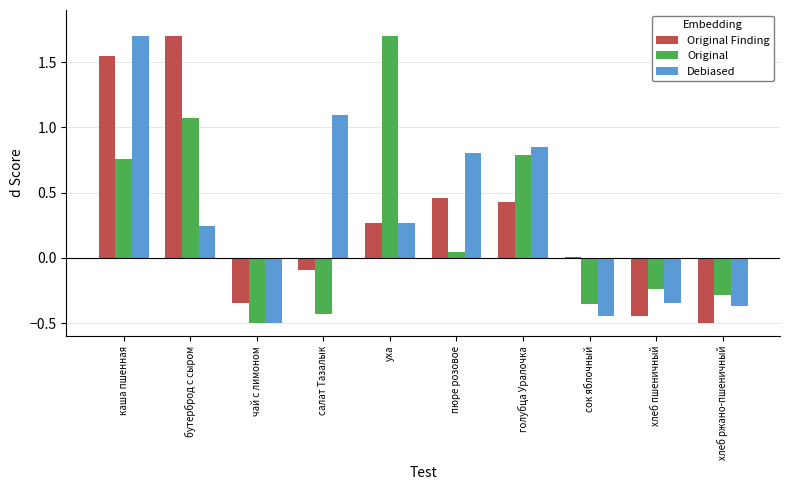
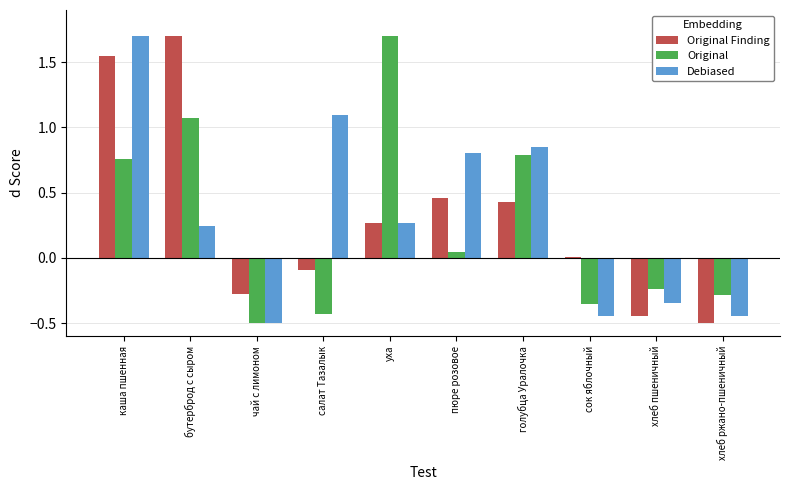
Original Finding, чай с лимоном: -0.35 -> -0.27
Debiased, хлеб ржано-пшеничный: -0.37 -> -0.44
